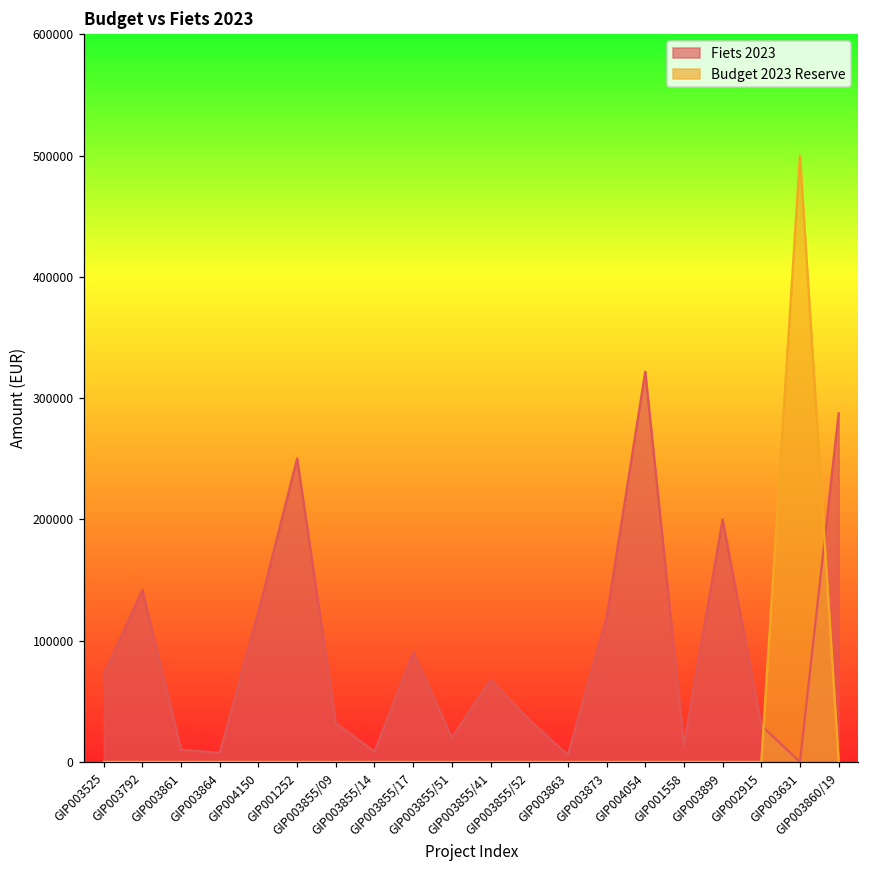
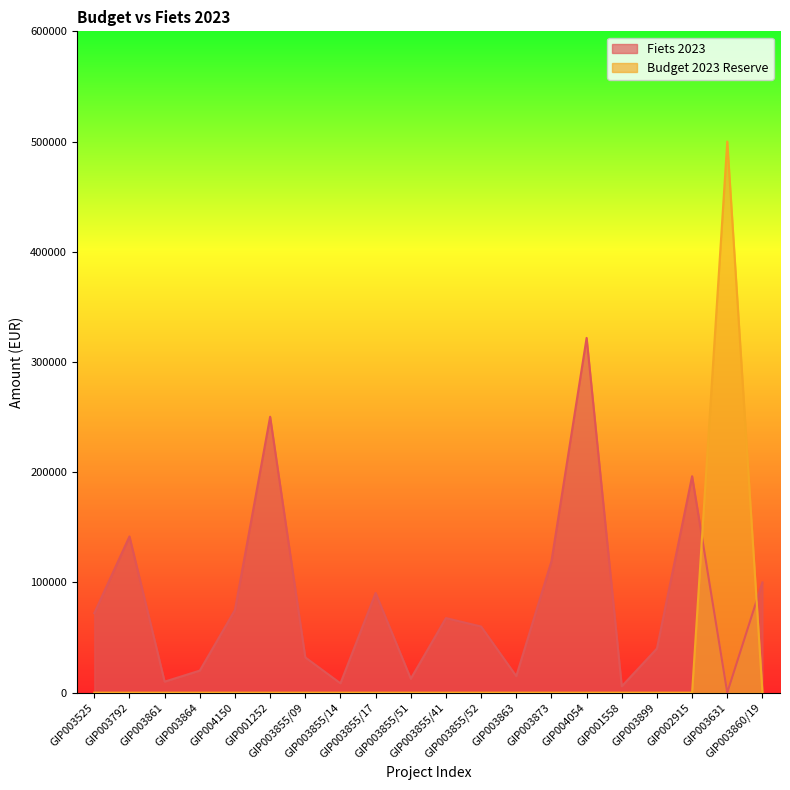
Fiets 2023, GIP003864: 8000 -> 20000
Fiets 2023, GIP004150: 124000 -> 75000
Fiets 2023, GIP003855/51: 20000 -> 13000
Fiets 2023, GIP003855/52: 35000 -> 60000
Fiets 2023, GIP003863: 6000 -> 15000
Fiets 2023, GIP001558: 14000 -> 6000
Fiets 2023, GIP003899: 200000 -> 40000
Fiets 2023, GIP002915: 30000 -> 196000
Fiets 2023, GIP003860/19: 287000 -> 100000
